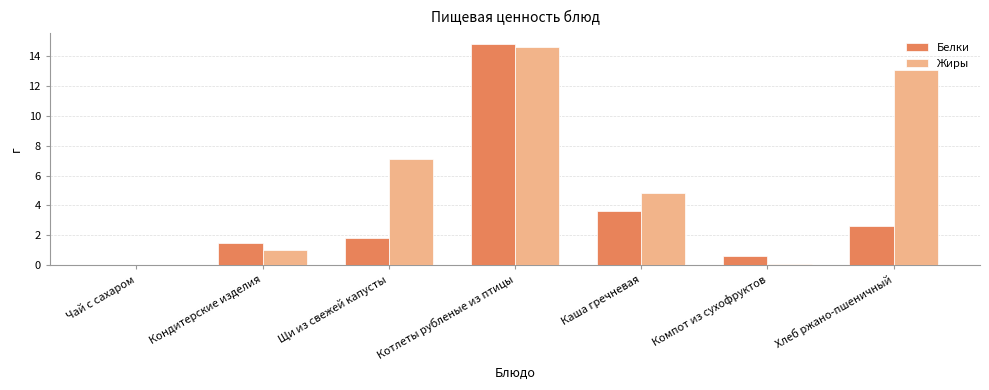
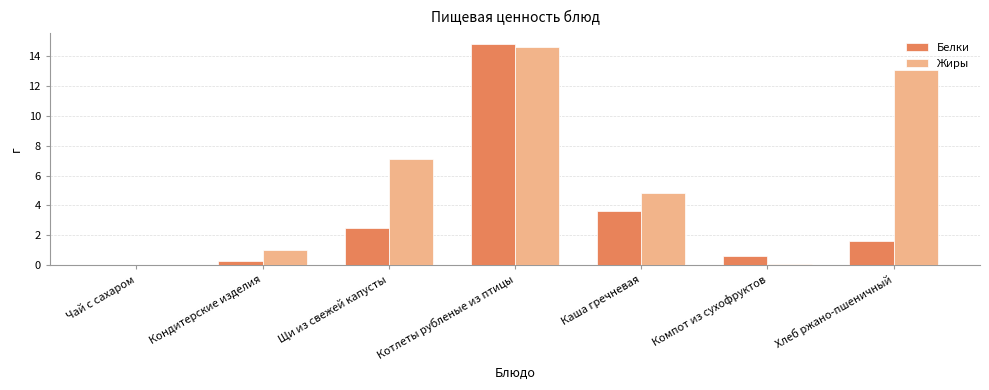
Белки, Кондитерские изделия: 1.5 -> 0.3
Белки, Щи из свежей капусты: 1.8 -> 2.5
Белки, Хлеб ржано-пшеничный: 2.6 -> 1.6
